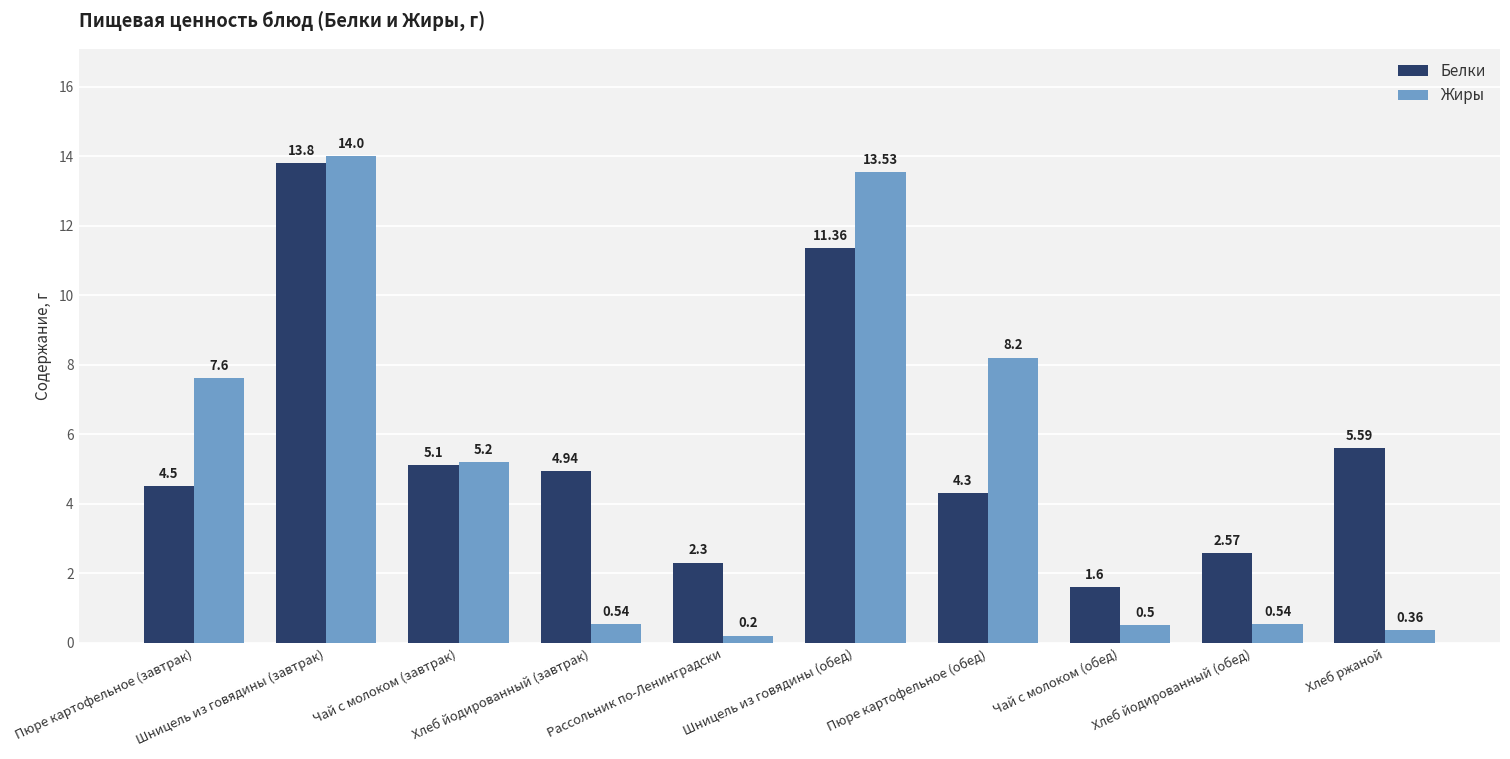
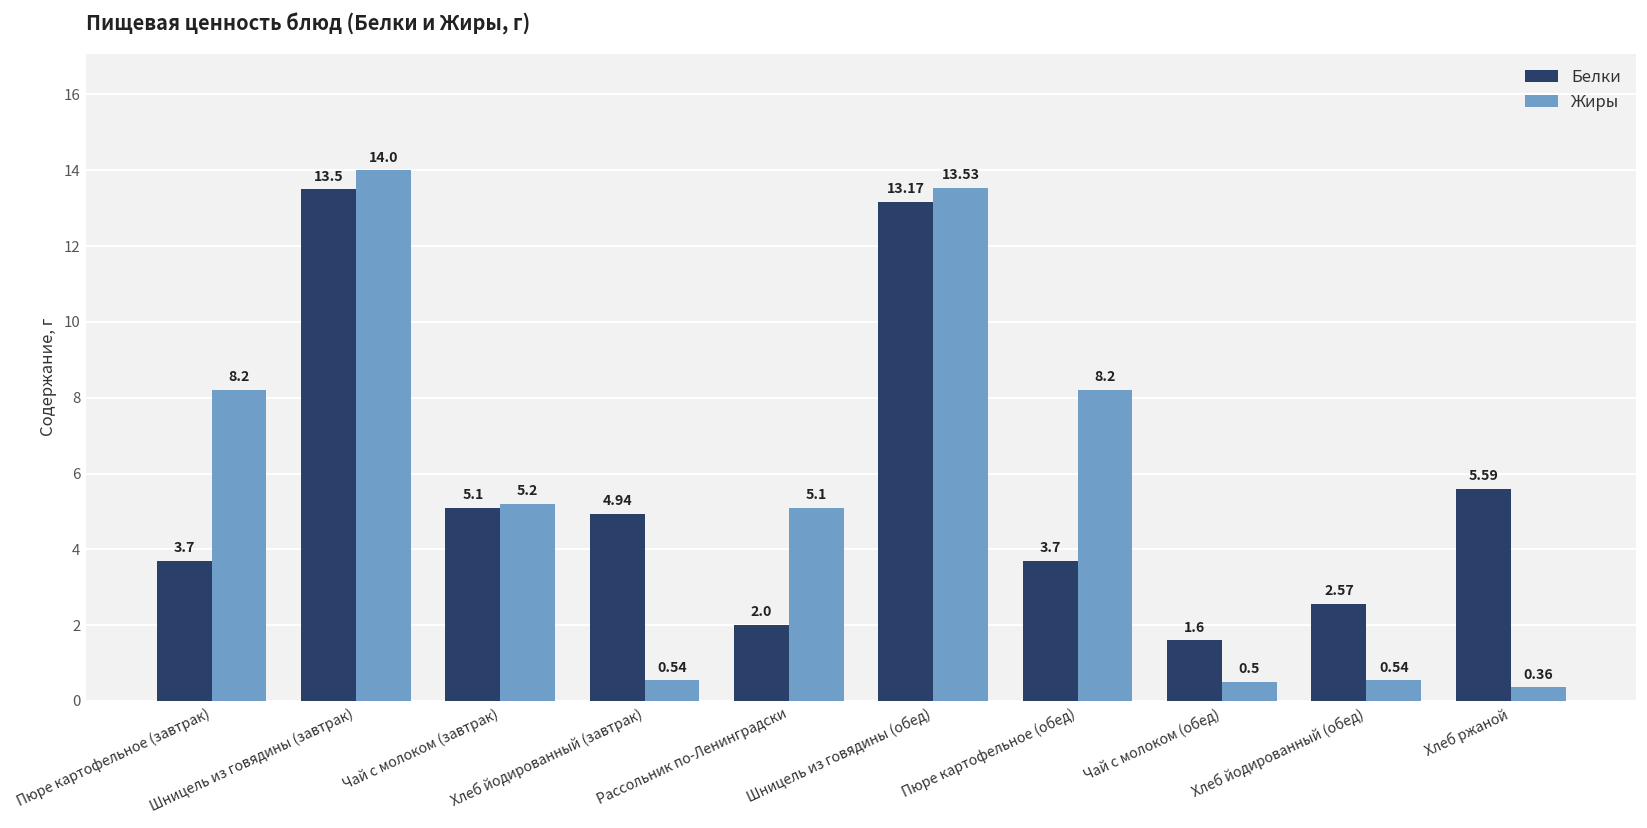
Белки, Пюре картофельное (завтрак): 4.5 -> 3.7
Жиры, Пюре картофельное (завтрак): 7.6 -> 8.2
Белки, Шницель из говядины (завтрак): 13.8 -> 13.5
Белки, Рассольник по-Ленинградски: 2.3 -> 2.0
Жиры, Рассольник по-Ленинградски: 0.2 -> 5.1
Белки, Шницель из говядины (обед): 11.36 -> 13.17
Белки, Пюре картофельное (обед): 4.3 -> 3.7
